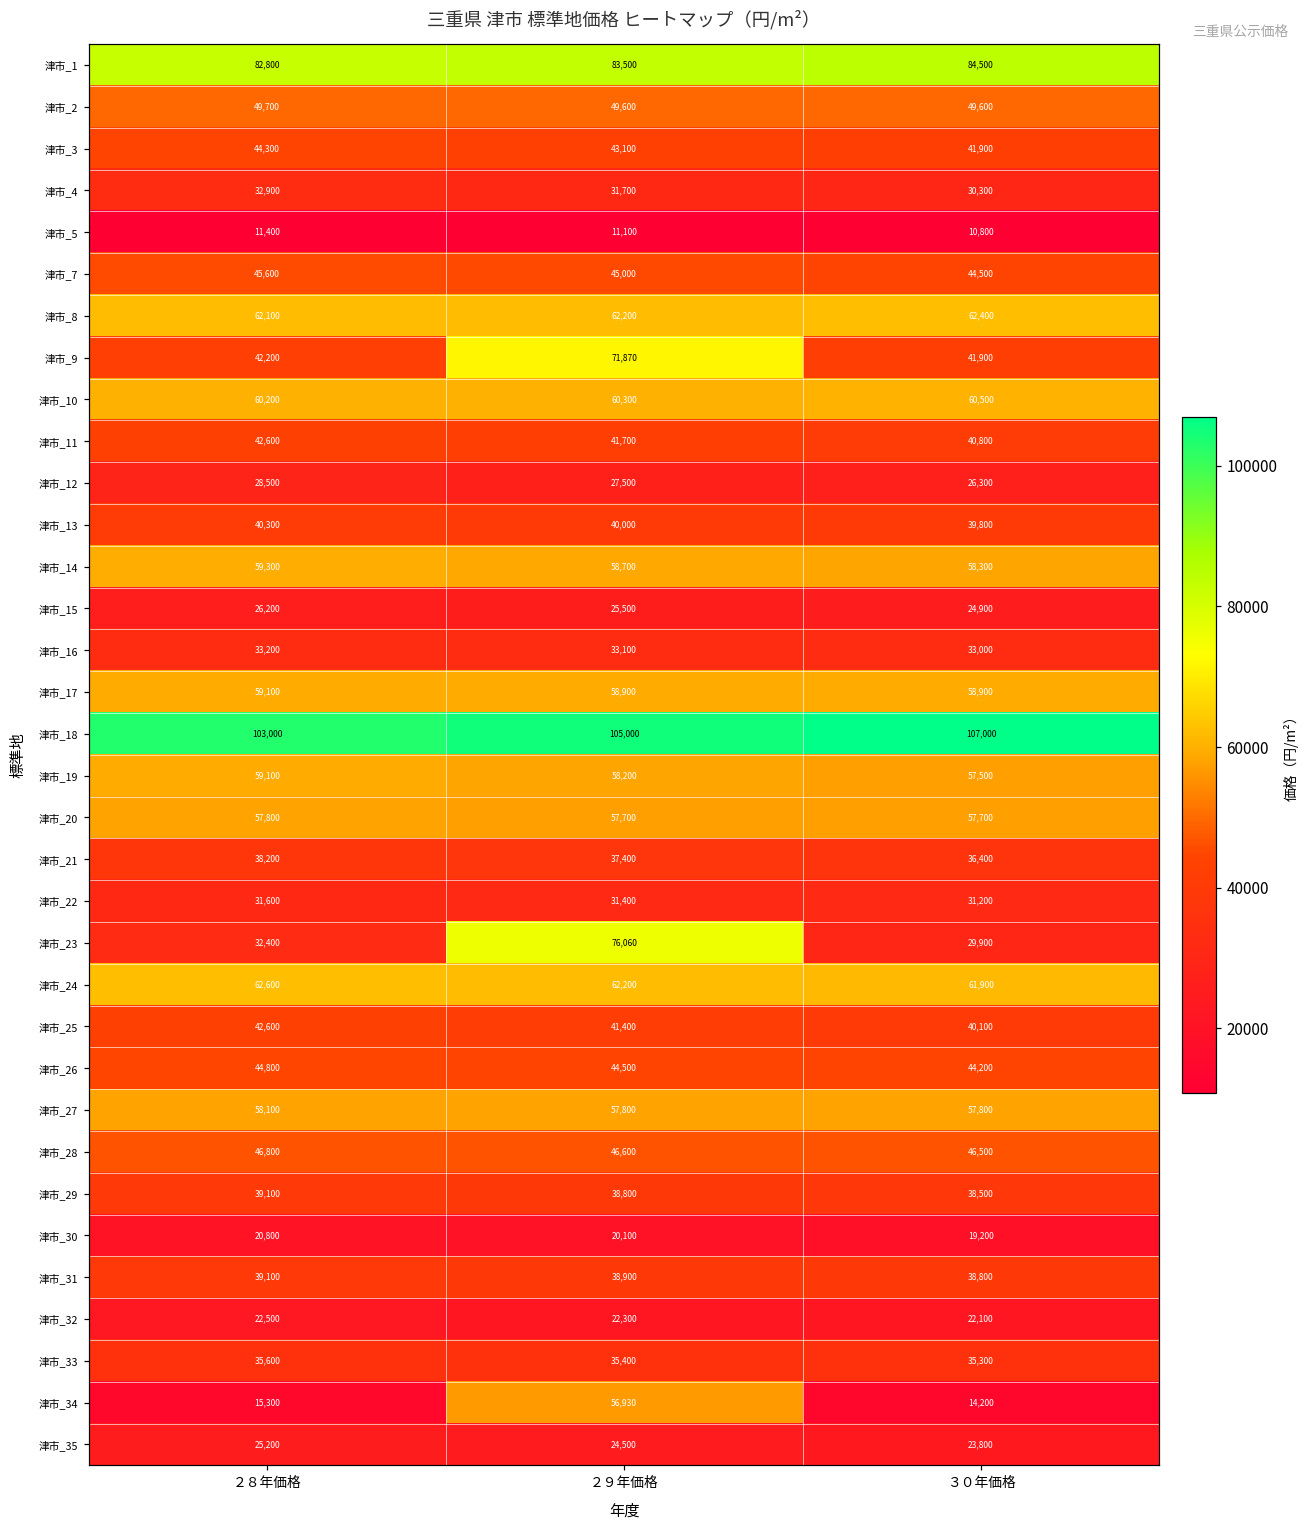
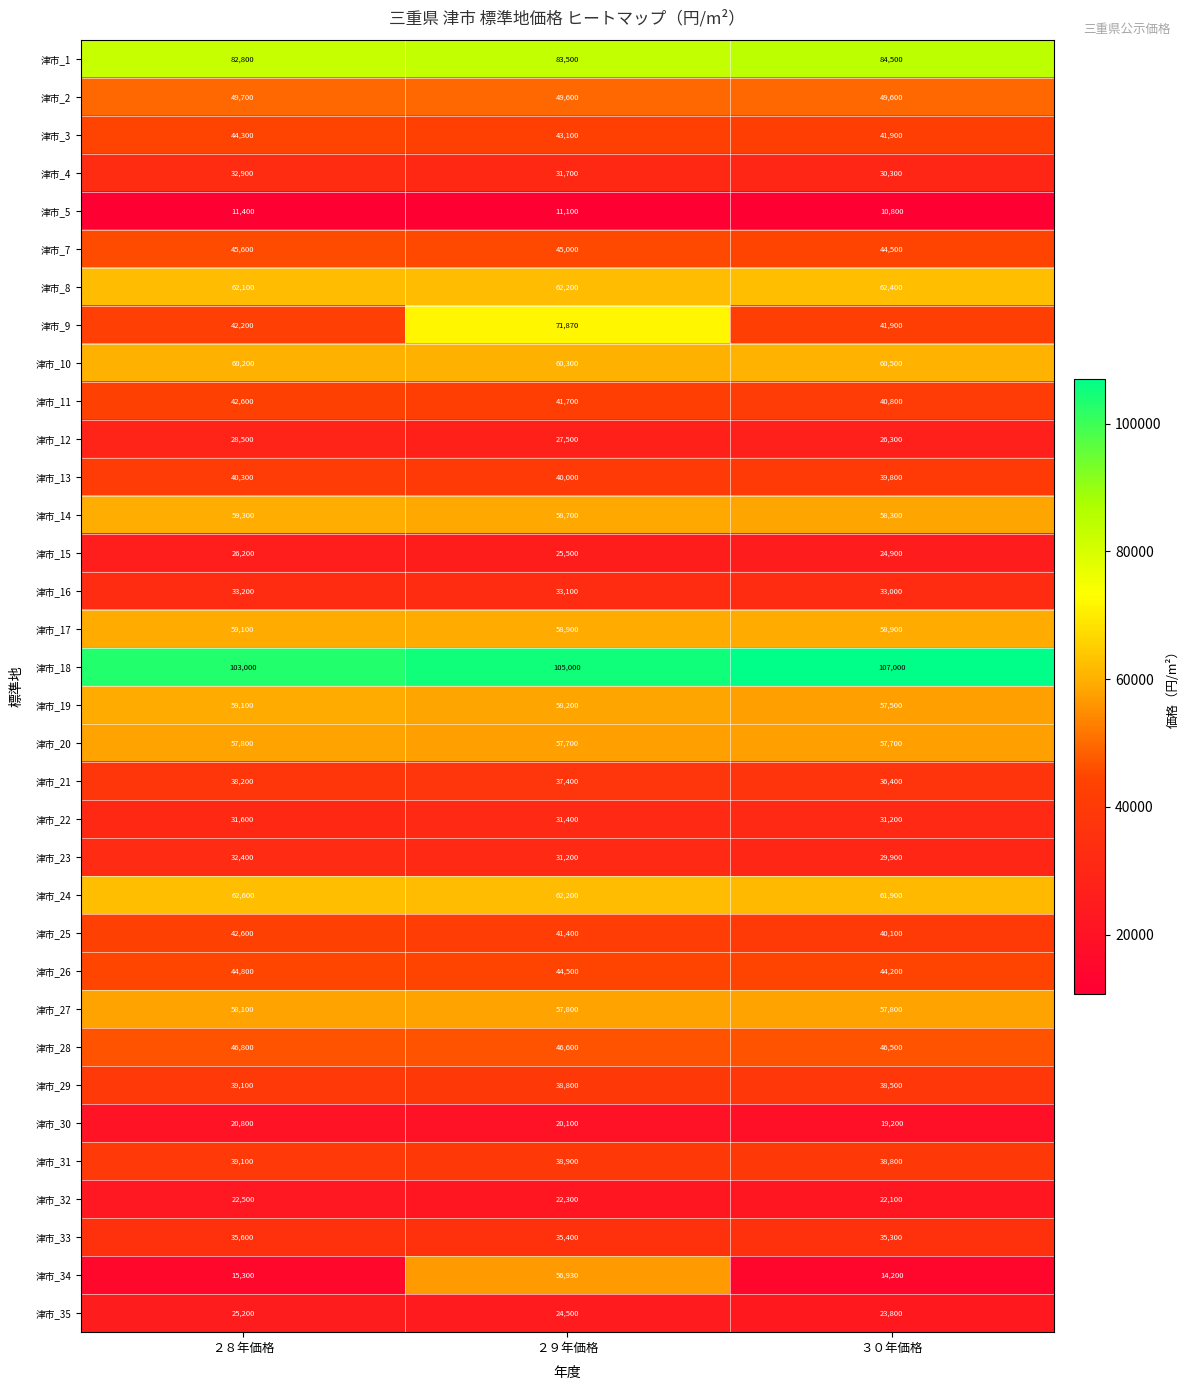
津市_23, ２９年価格: 76,060 -> 31,200
